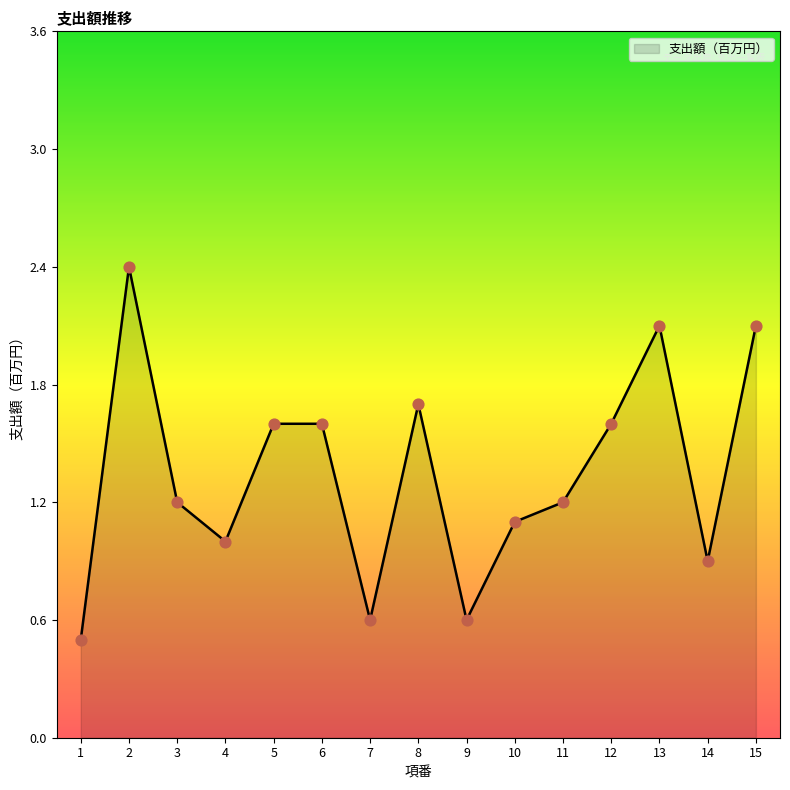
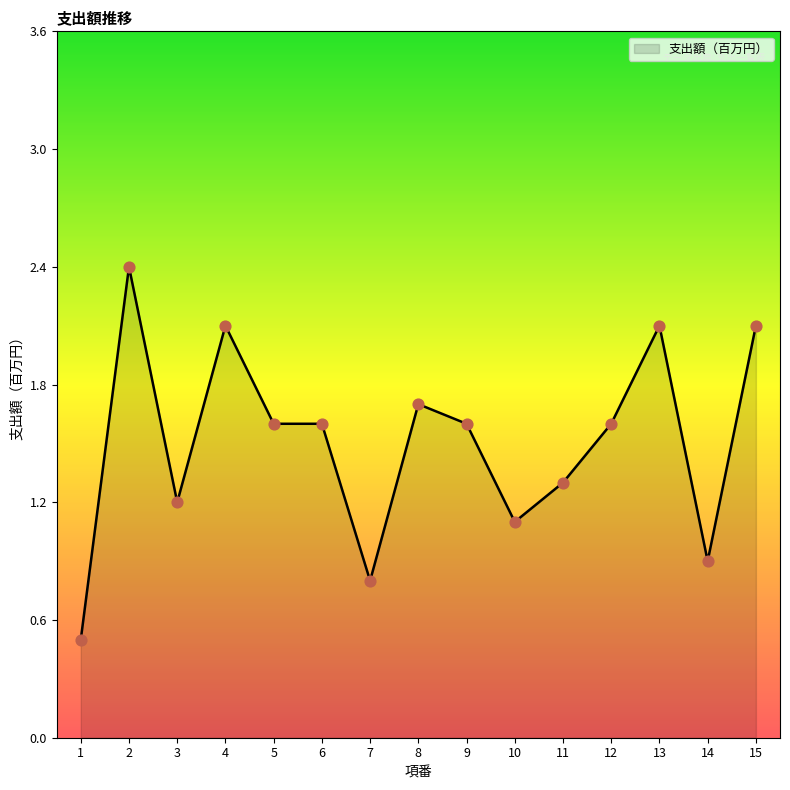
4: 1.0 -> 2.1
7: 0.6 -> 0.8
9: 0.6 -> 1.6
11: 1.2 -> 1.3
